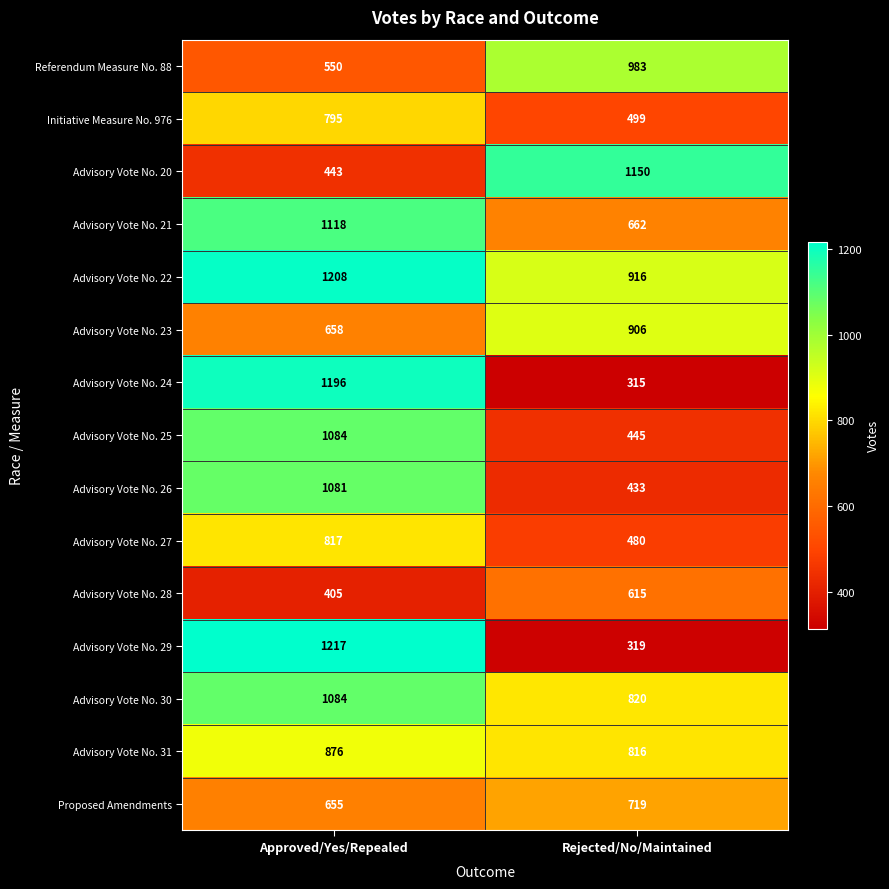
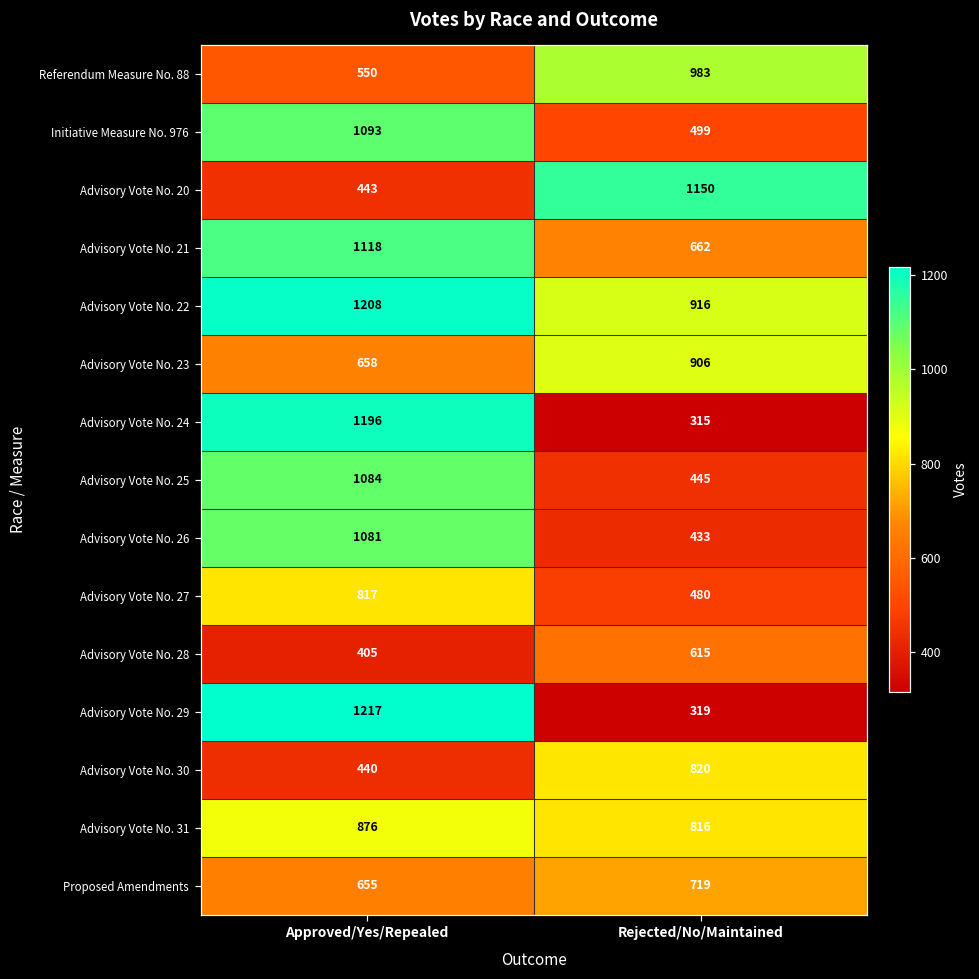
Initiative Measure No. 976, Approved/Yes/Repealed: 795 -> 1093
Advisory Vote No. 30, Approved/Yes/Repealed: 1084 -> 440
